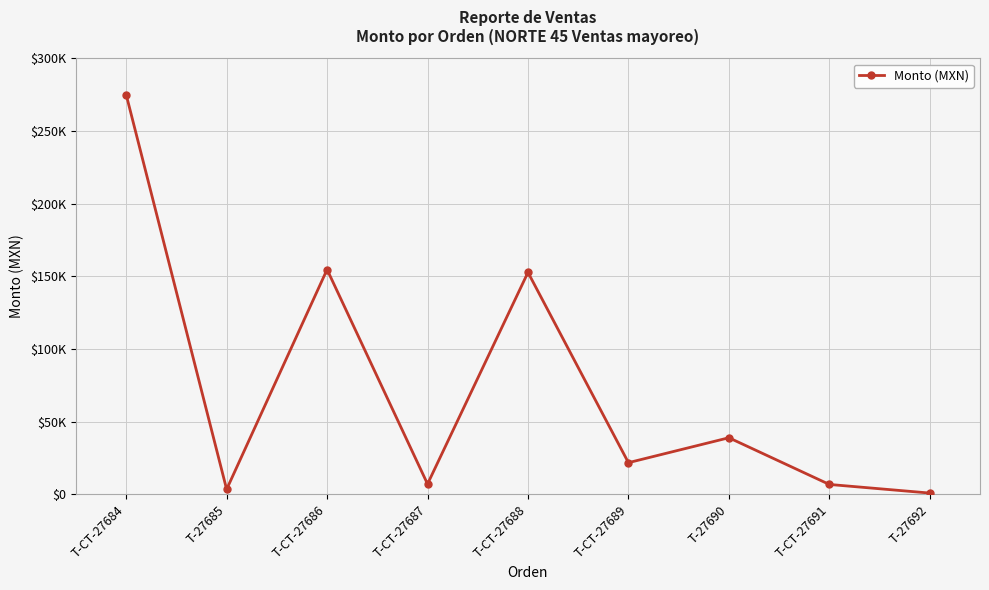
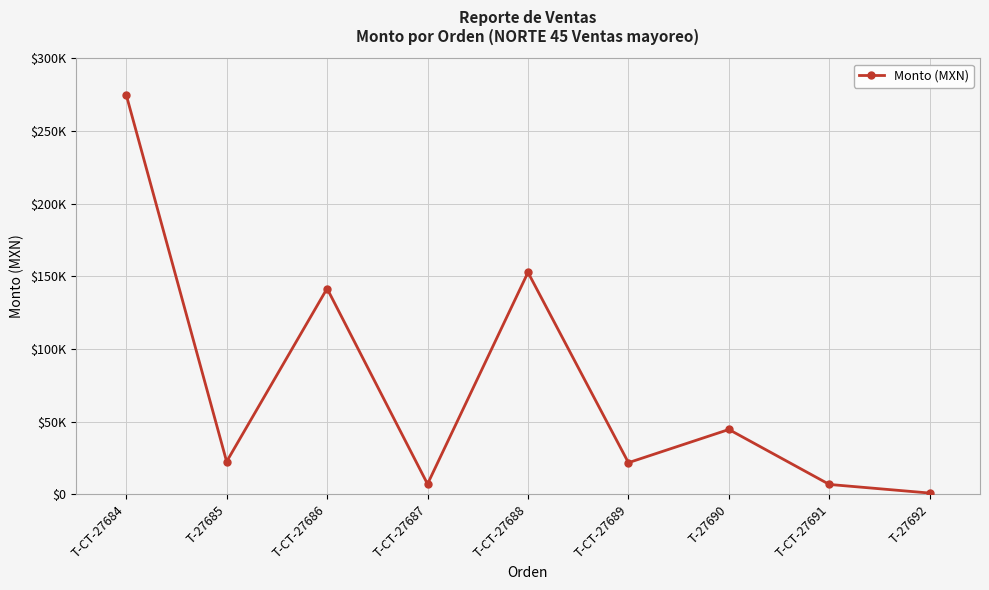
T-27685: $4000 -> $23000
T-CT-27686: $155000 -> $142000
T-27690: $39000 -> $45000
